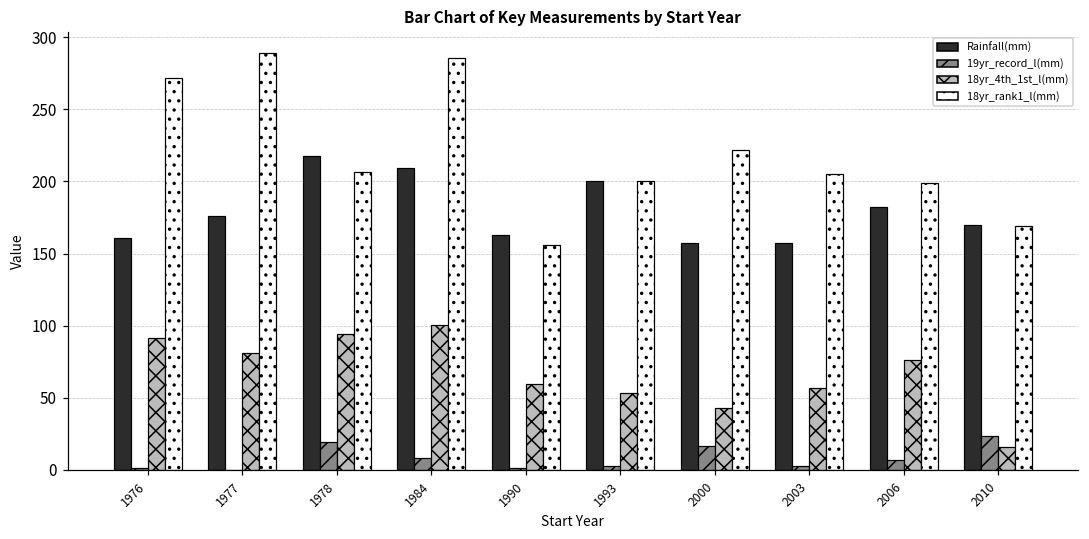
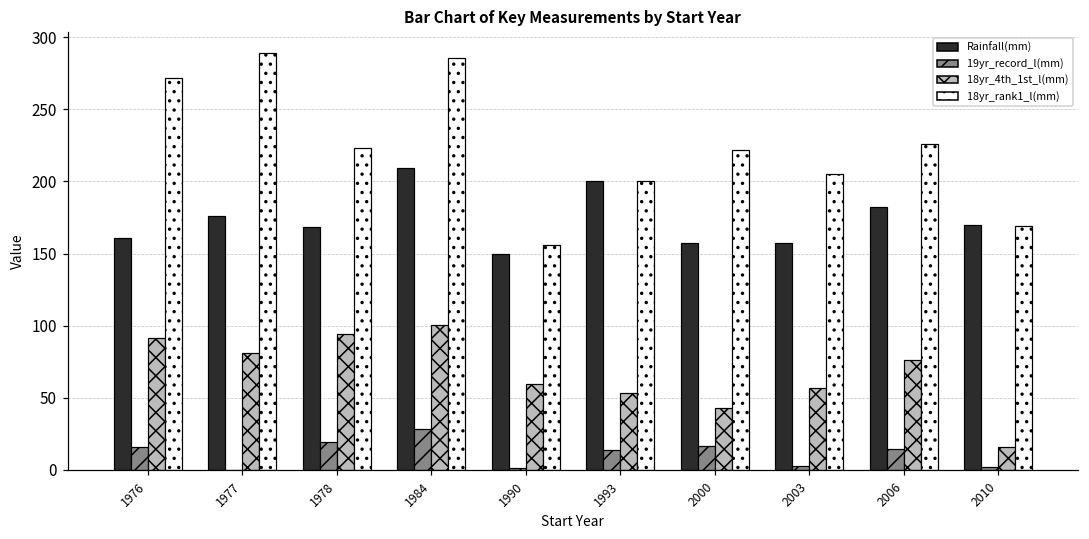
19yr_record_l(mm), 1976: 2 -> 16
Rainfall(mm), 1978: 218 -> 169
18yr_rank1_l(mm), 1978: 207 -> 224
19yr_record_l(mm), 1984: 9 -> 28
Rainfall(mm), 1990: 163 -> 150
19yr_record_l(mm), 1993: 3 -> 14
19yr_record_l(mm), 2006: 7 -> 14
18yr_rank1_l(mm), 2006: 199 -> 226
19yr_record_l(mm), 2010: 23 -> 2
